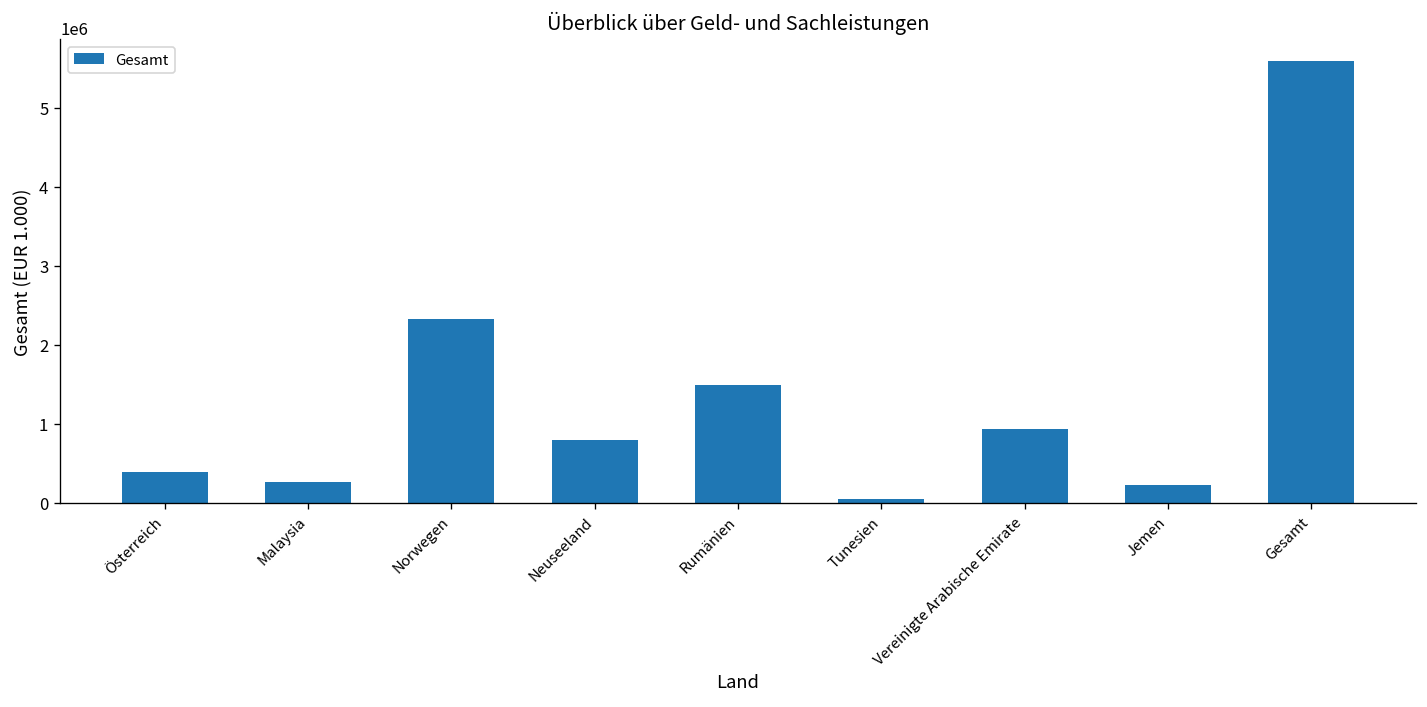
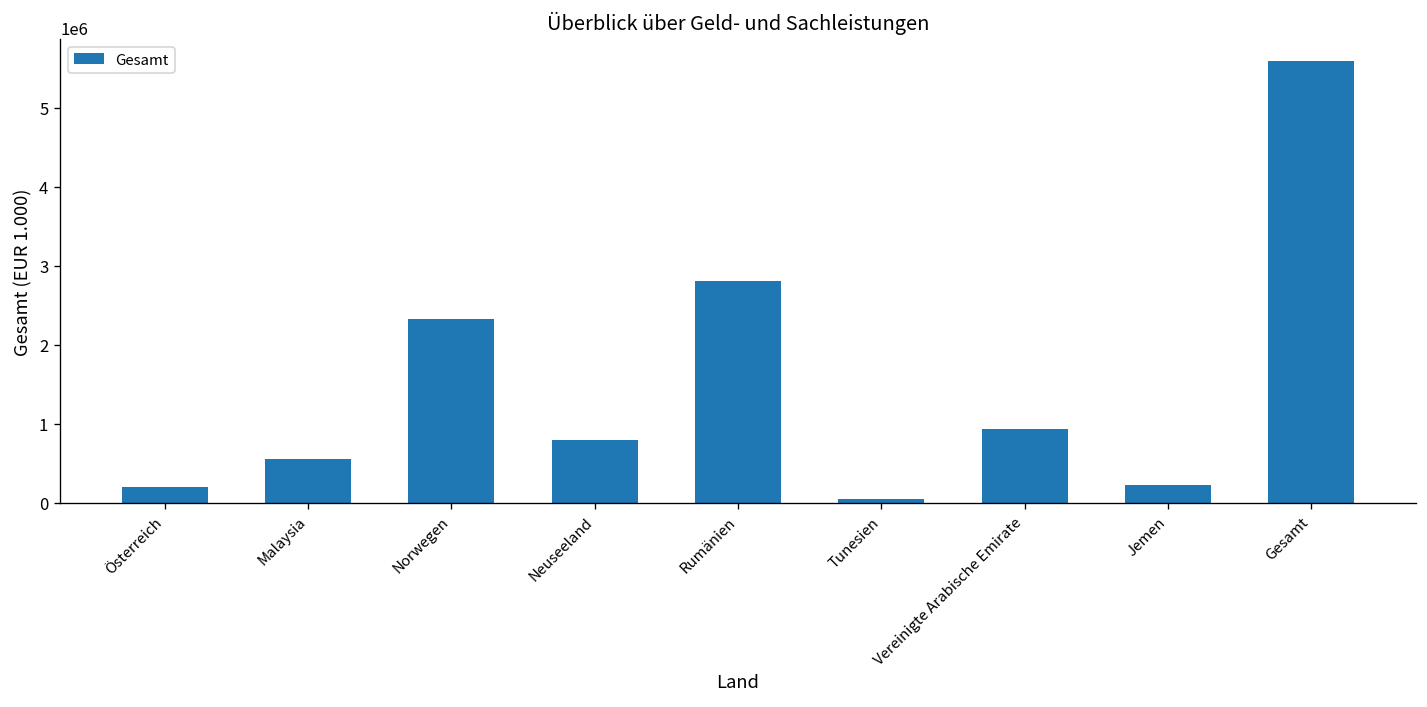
Österreich: 400000 -> 200000
Malaysia: 300000 -> 600000
Rumänien: 1500000 -> 2800000
